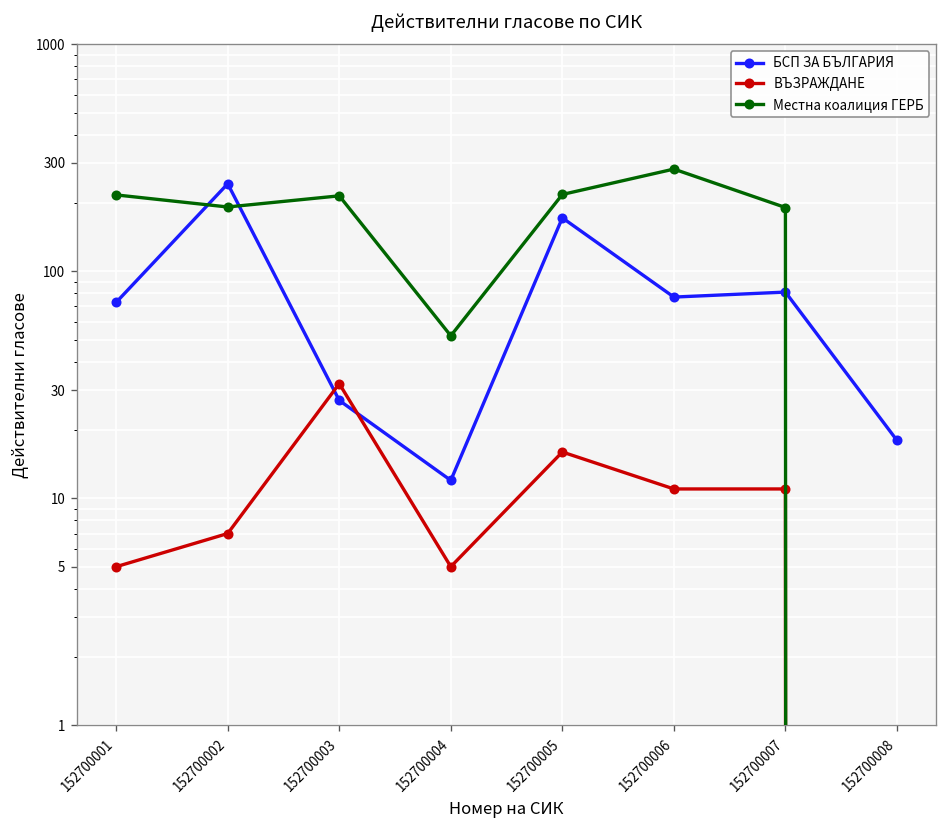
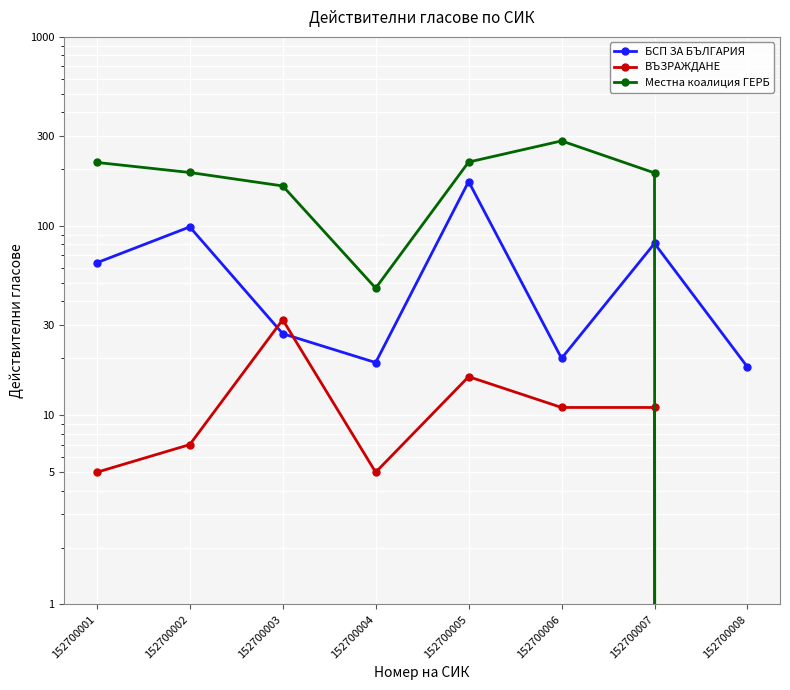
БСП ЗА БЪЛГАРИЯ, 152700001: 73 -> 64
БСП ЗА БЪЛГАРИЯ, 152700002: 240 -> 100
Местна коалиция ГЕРБ, 152700003: 220 -> 160
БСП ЗА БЪЛГАРИЯ, 152700004: 12 -> 19
Местна коалиция ГЕРБ, 152700004: 52 -> 47
БСП ЗА БЪЛГАРИЯ, 152700006: 77 -> 20
